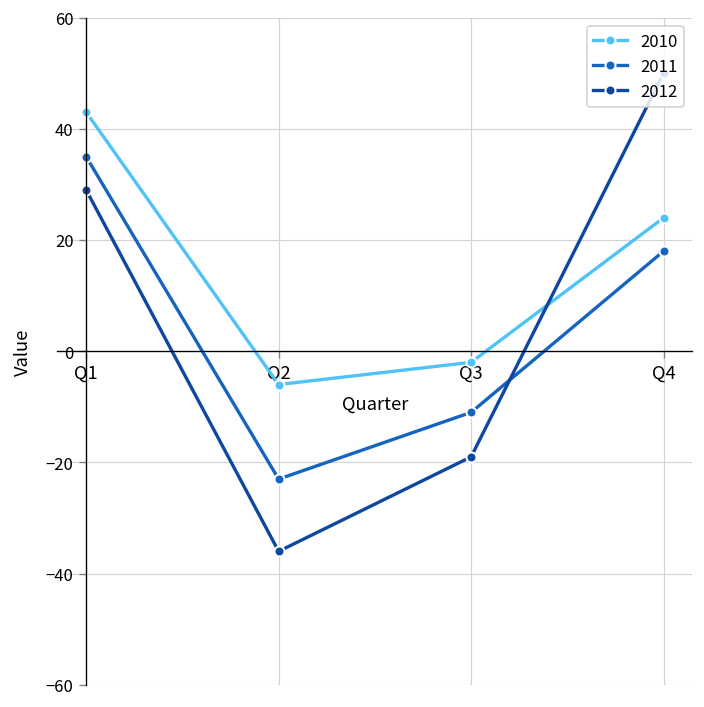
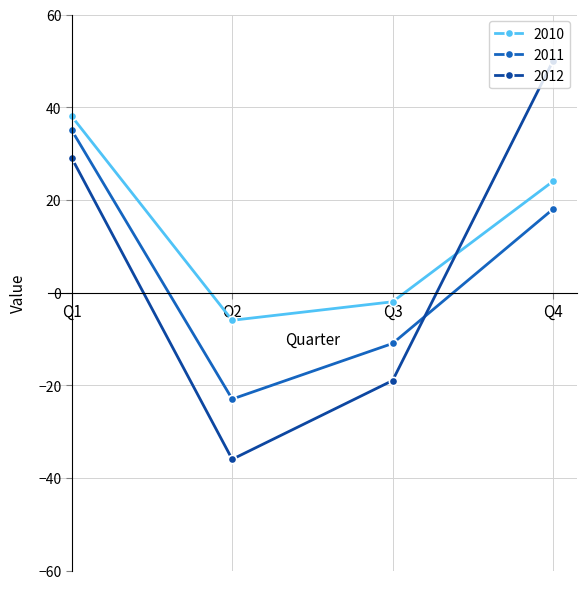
2010, Q1: 43 -> 38
